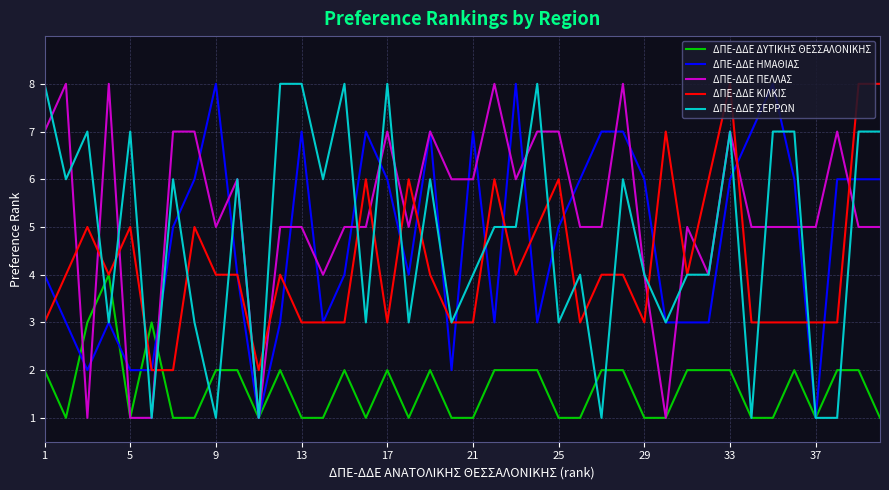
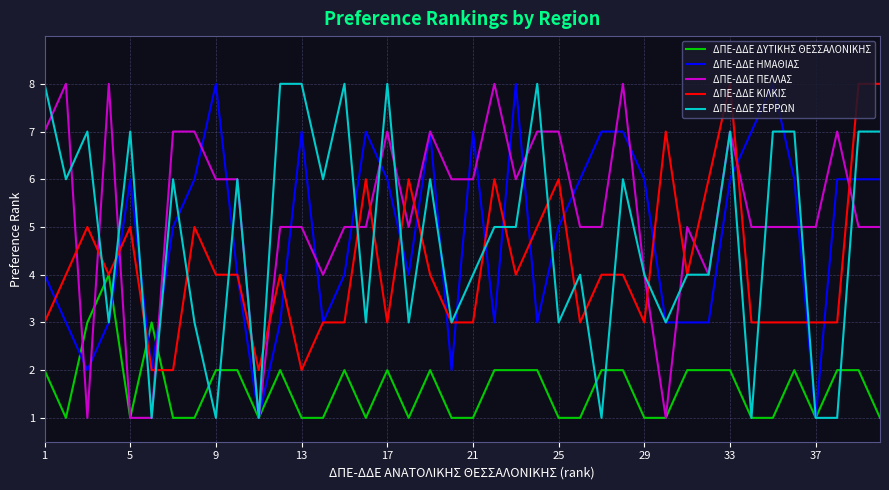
ΔΠΕ-ΔΔΕ ΗΜΑΘΙΑΣ, 5: 2 -> 6
ΔΠΕ-ΔΔΕ ΠΕΛΛΑΣ, 9: 5 -> 6
ΔΠΕ-ΔΔΕ ΚΙΛΚΙΣ, 13: 3 -> 2
